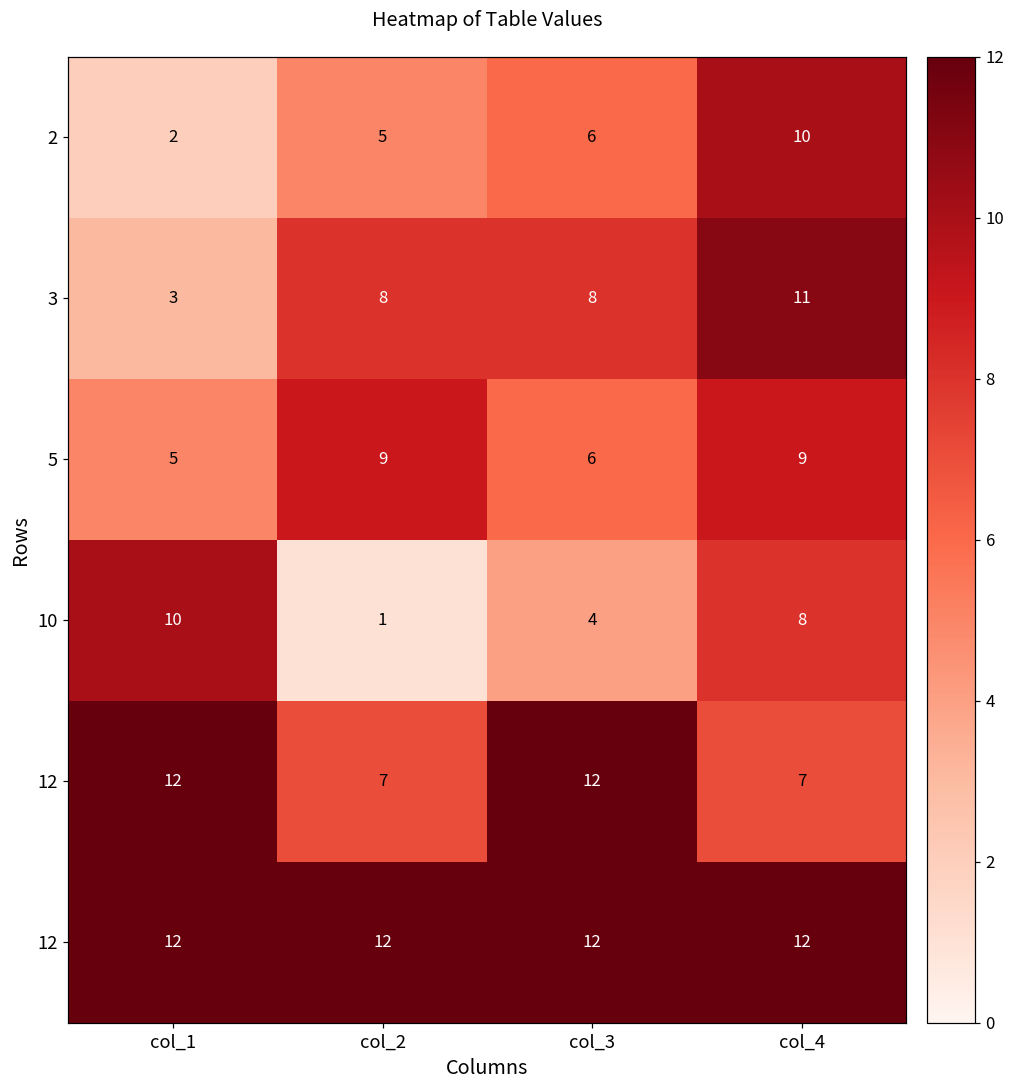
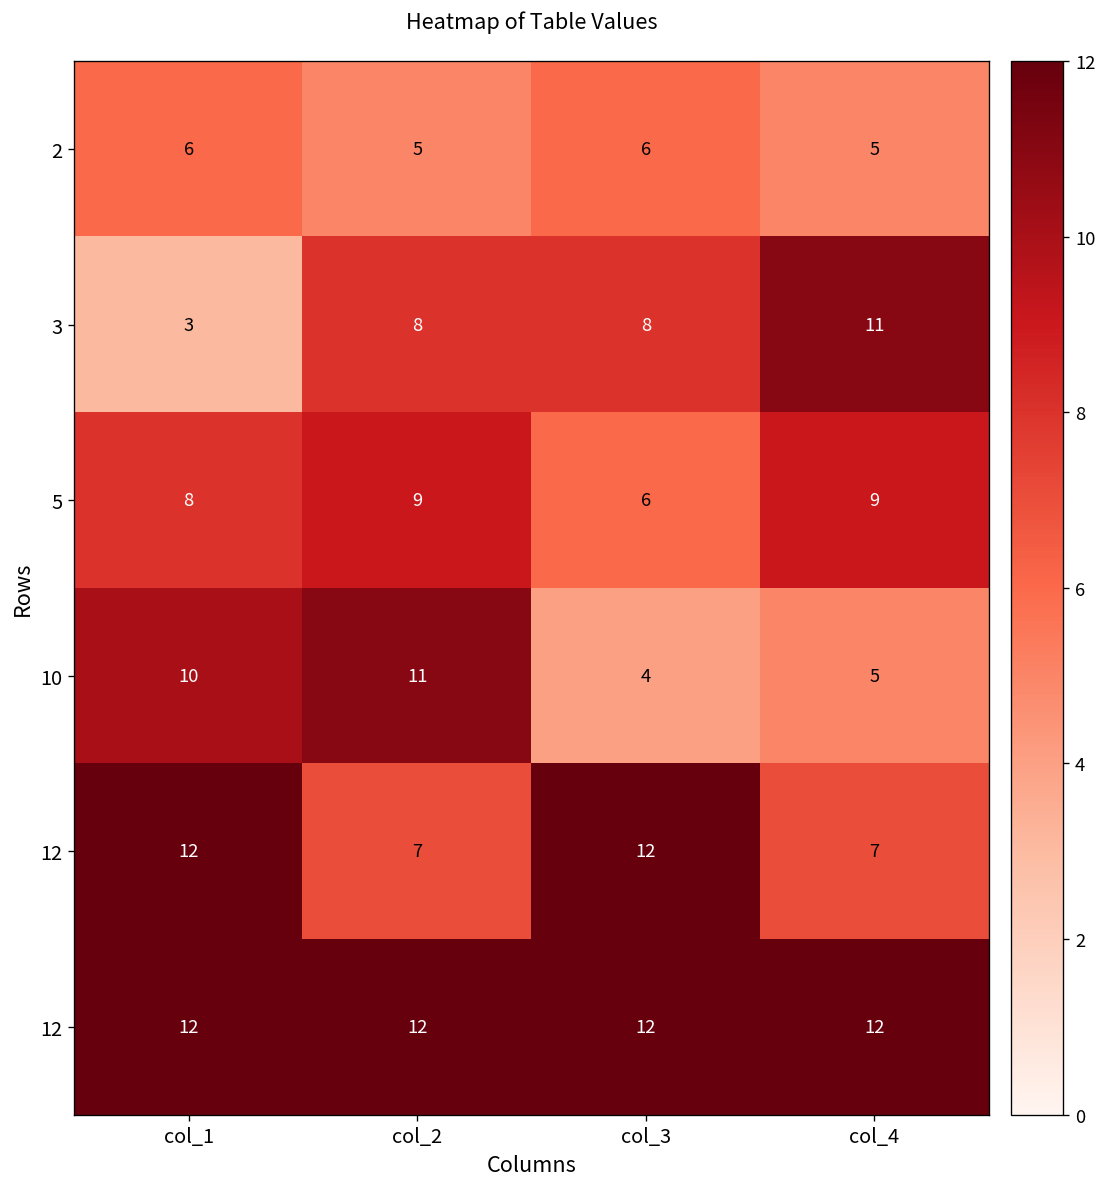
2, col_1: 2 -> 6
2, col_4: 10 -> 5
5, col_1: 5 -> 8
10, col_2: 1 -> 11
10, col_4: 8 -> 5
